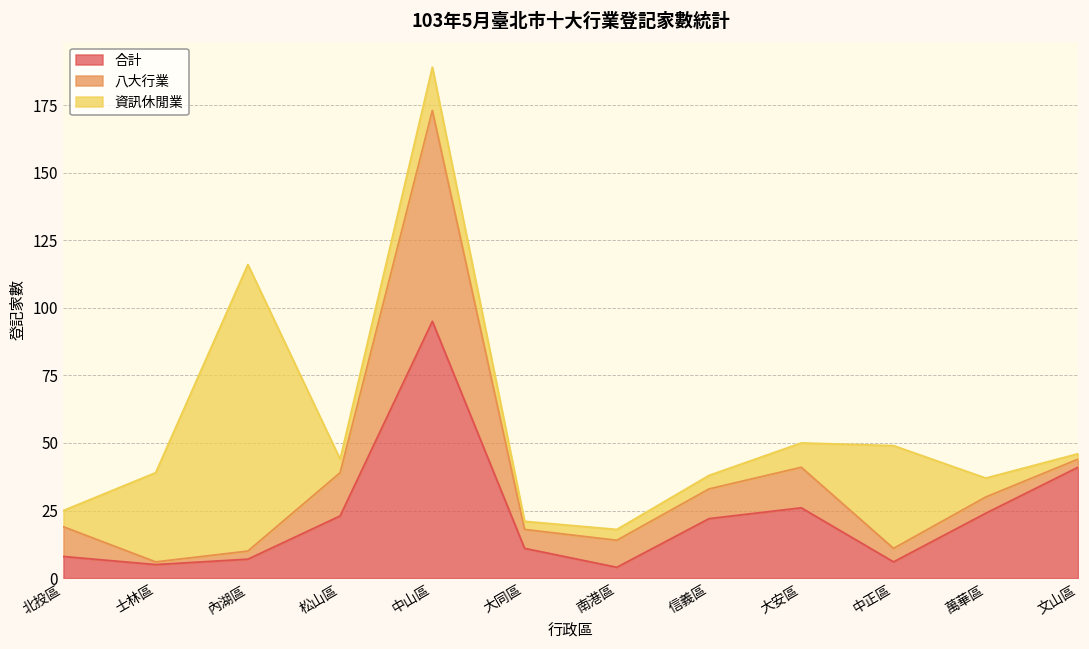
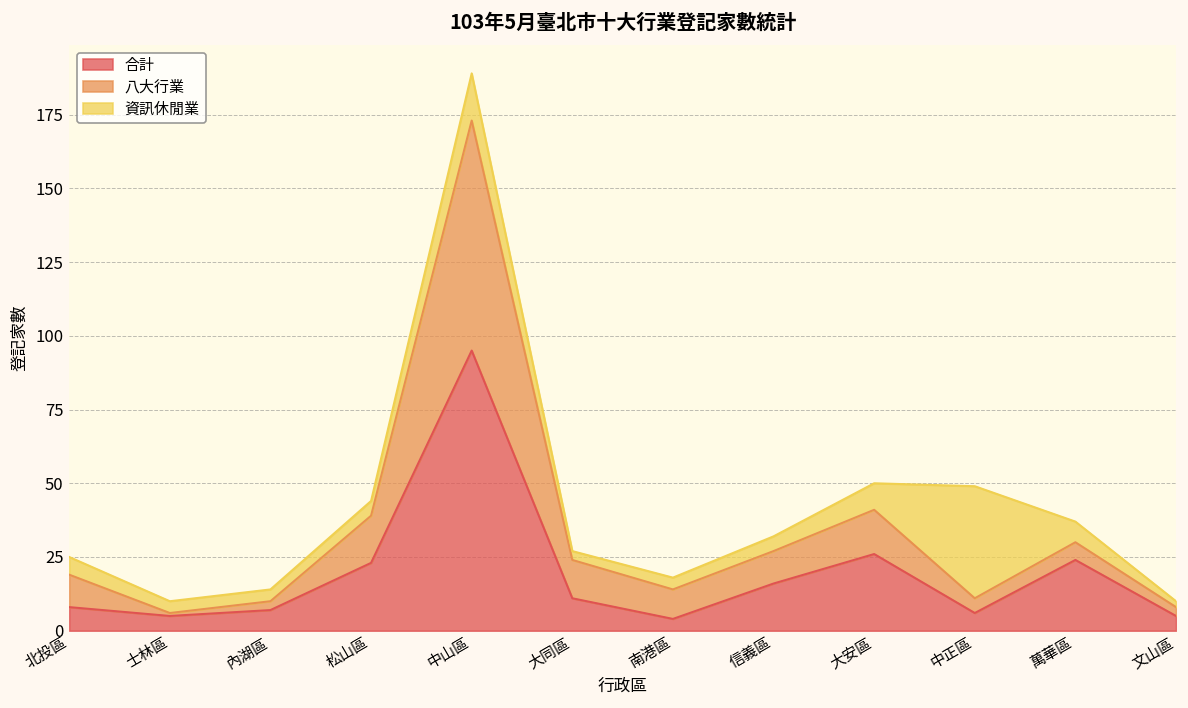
資訊休閒業, 士林區: 33 -> 4
資訊休閒業, 內湖區: 106 -> 4
八大行業, 大同區: 7 -> 13
合計, 信義區: 22 -> 16
合計, 文山區: 41 -> 5
